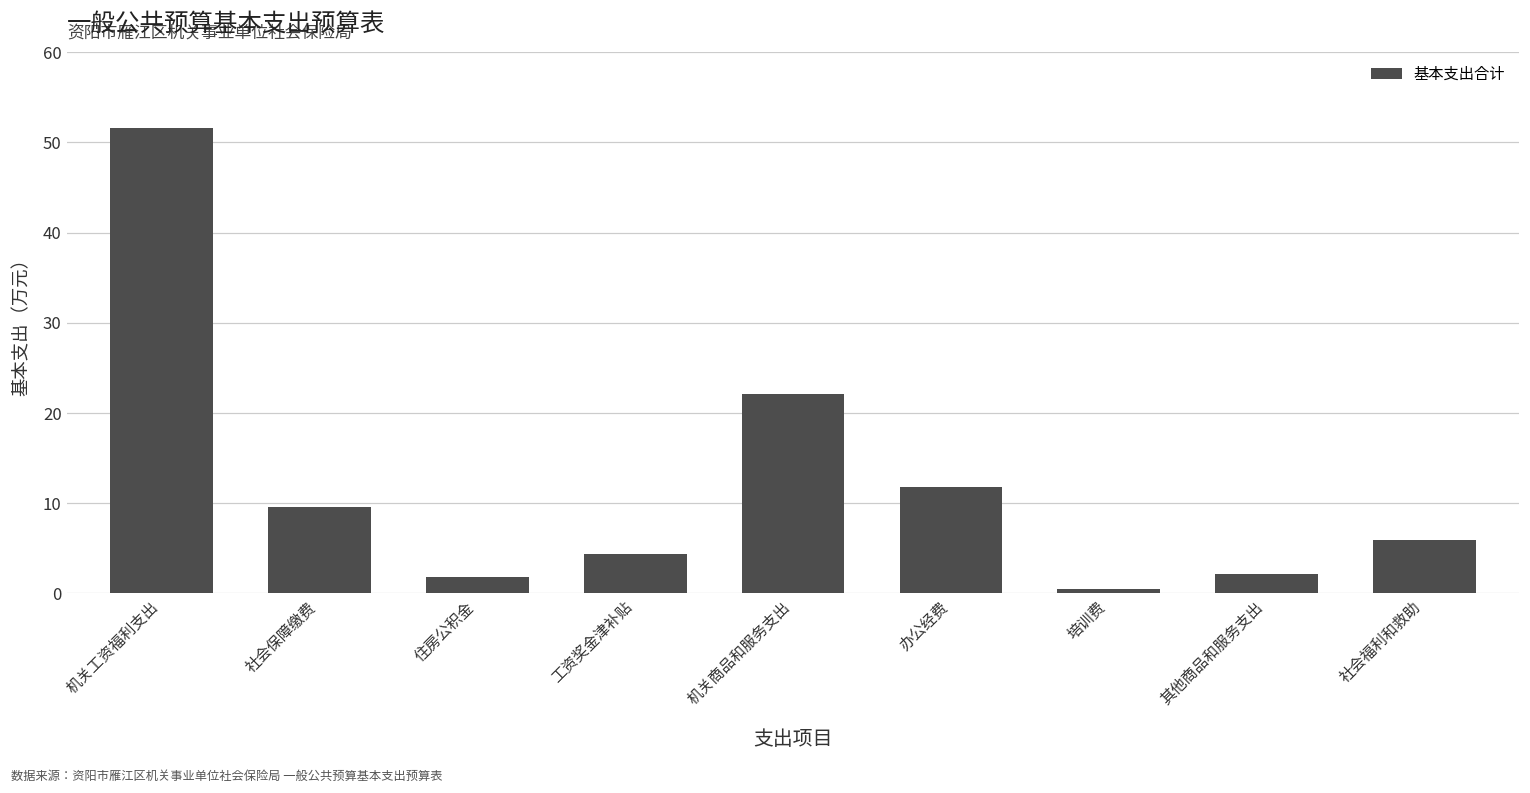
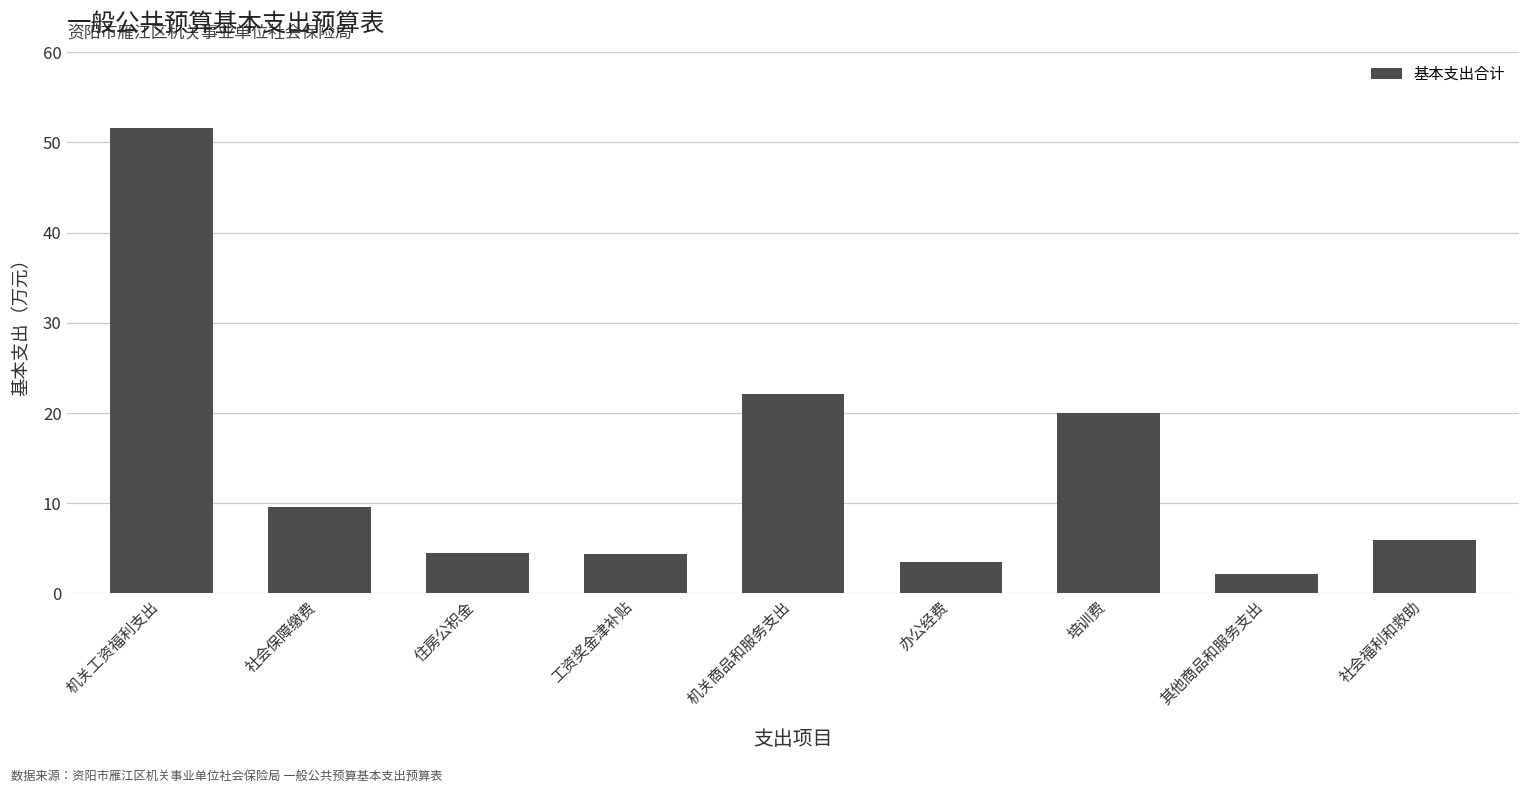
住房公积金: 2 -> 5
办公经费: 12 -> 3
培训费: 1 -> 20
